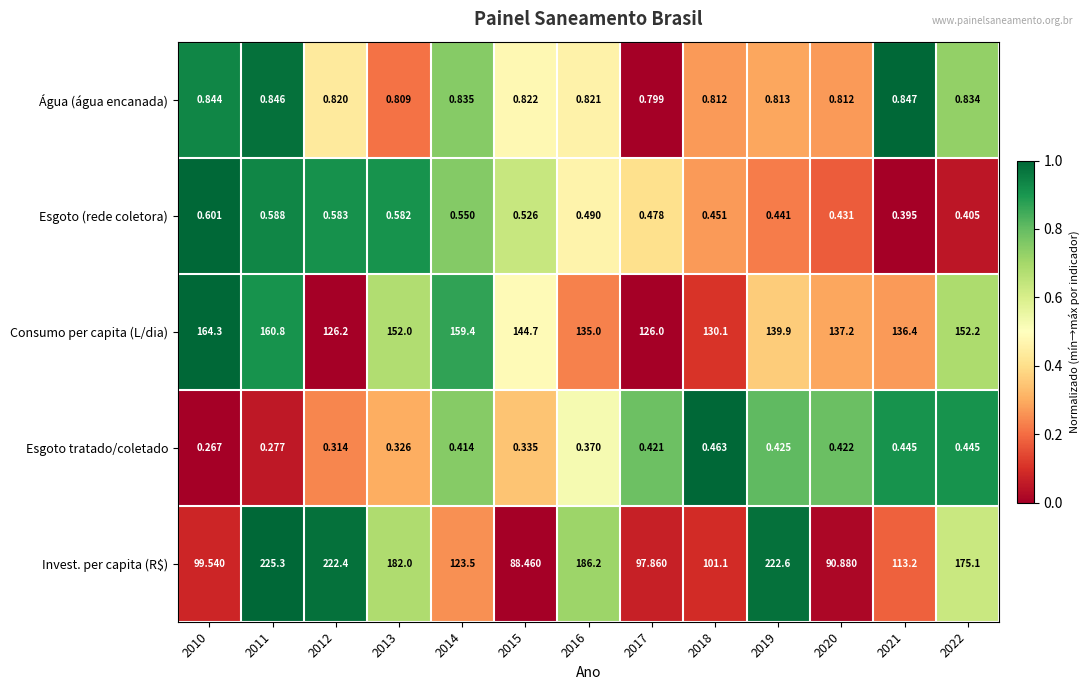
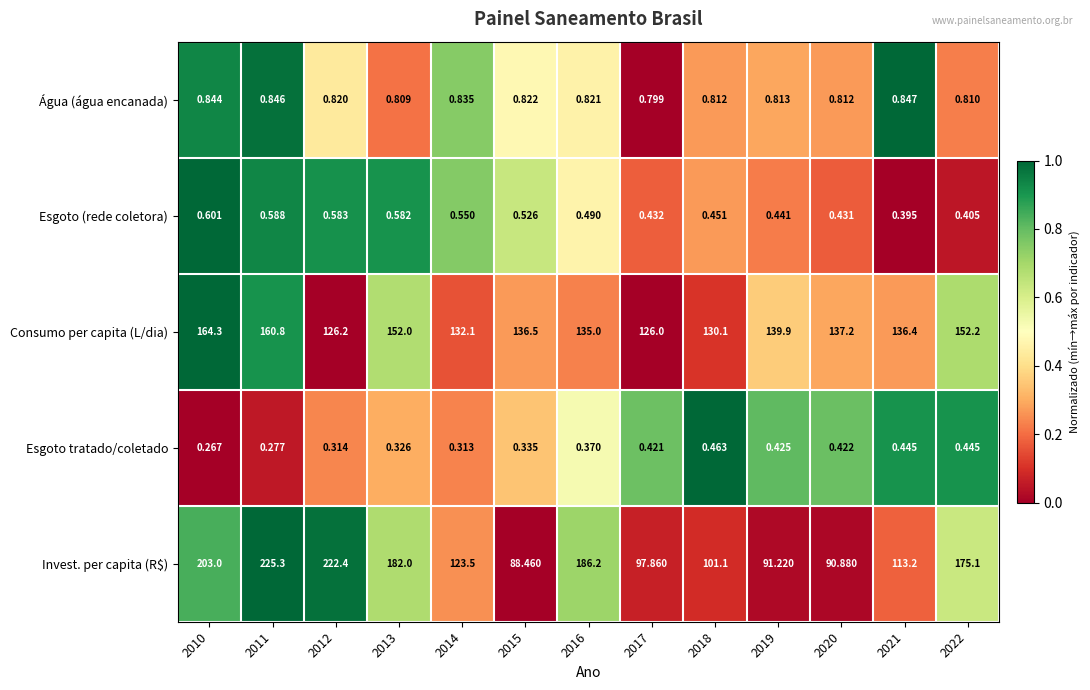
Água (água encanada), 2022: 0.834 -> 0.810
Esgoto (rede coletora), 2017: 0.478 -> 0.432
Consumo per capita (L/dia), 2014: 159.4 -> 132.1
Consumo per capita (L/dia), 2015: 144.7 -> 136.5
Esgoto tratado/coletado, 2014: 0.414 -> 0.313
Invest. per capita (R$), 2010: 99.540 -> 203.0
Invest. per capita (R$), 2019: 222.6 -> 91.220
